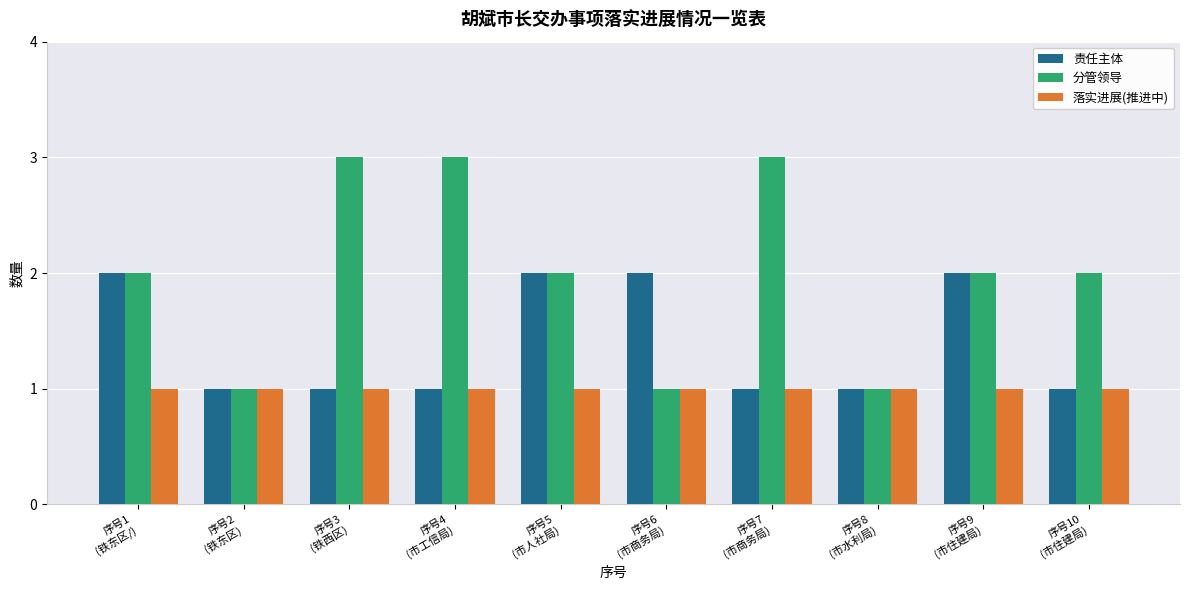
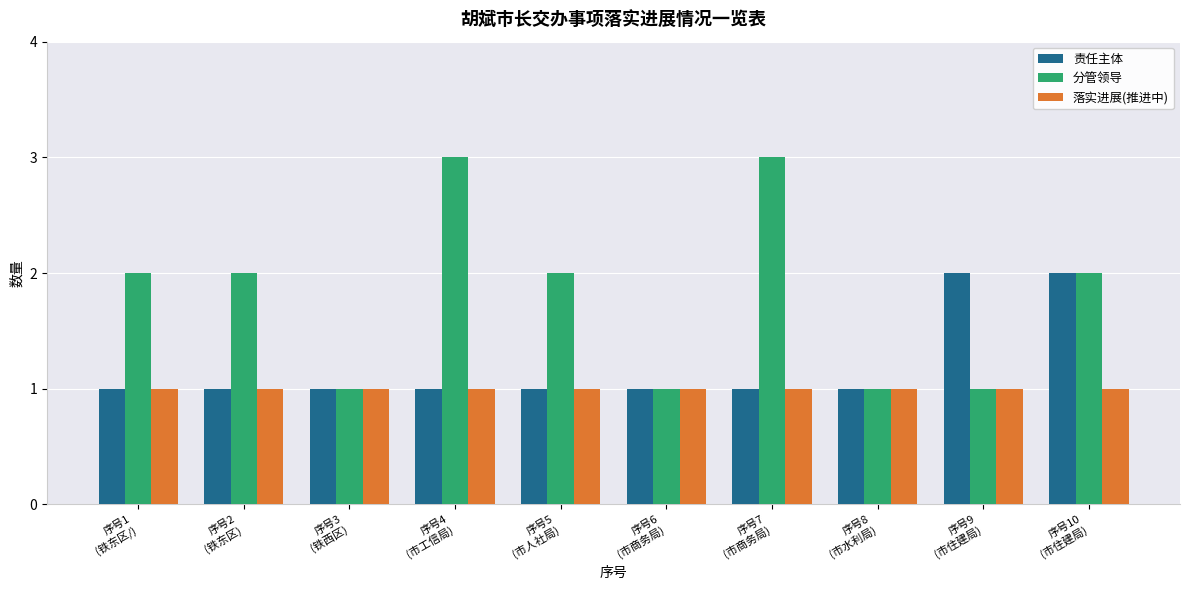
责任主体, 序号1 (铁东区/): 2 -> 1
分管领导, 序号2 (铁东区): 1 -> 2
分管领导, 序号3 (铁西区): 3 -> 1
责任主体, 序号5 (市人社局): 2 -> 1
责任主体, 序号6 (市商务局): 2 -> 1
分管领导, 序号9 (市住建局): 2 -> 1
责任主体, 序号10 (市住建局): 1 -> 2
